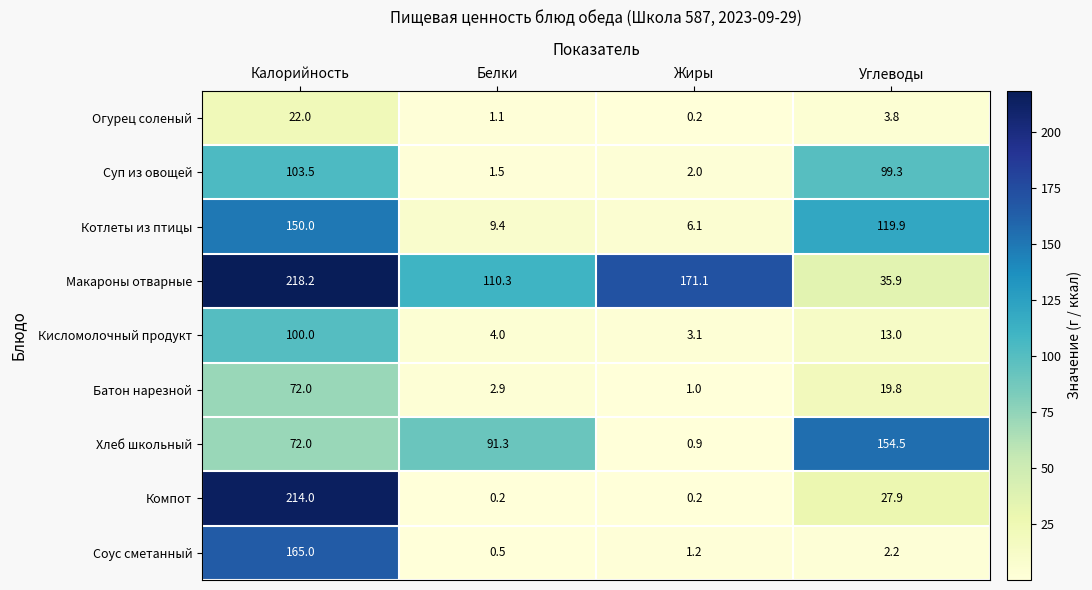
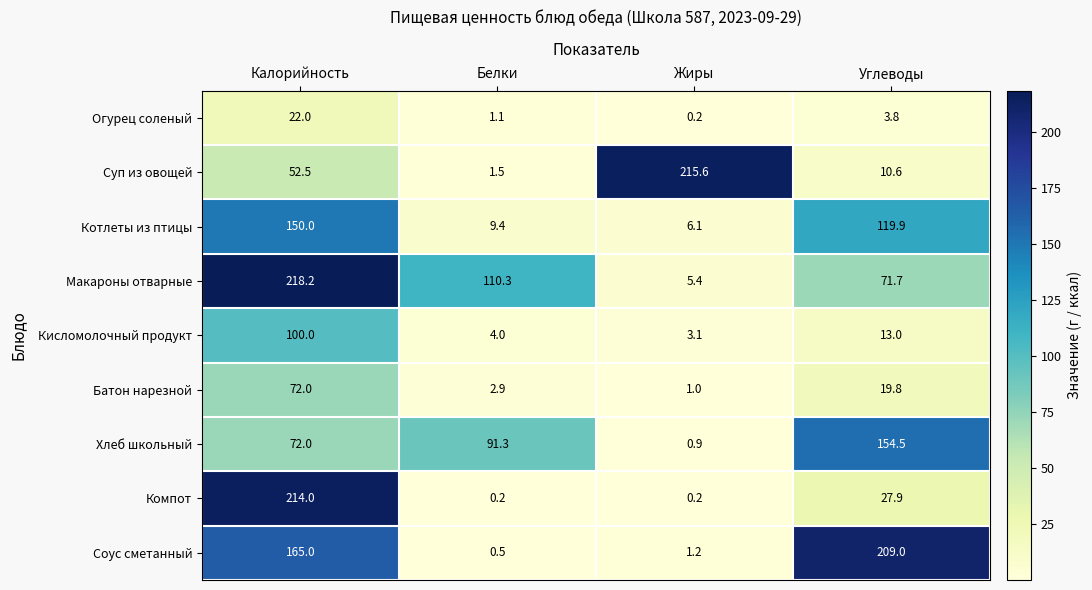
Суп из овощей, Калорийность: 103.5 -> 52.5
Суп из овощей, Жиры: 2.0 -> 215.6
Суп из овощей, Углеводы: 99.3 -> 10.6
Макароны отварные, Жиры: 171.1 -> 5.4
Макароны отварные, Углеводы: 35.9 -> 71.7
Соус сметанный, Углеводы: 2.2 -> 209.0
